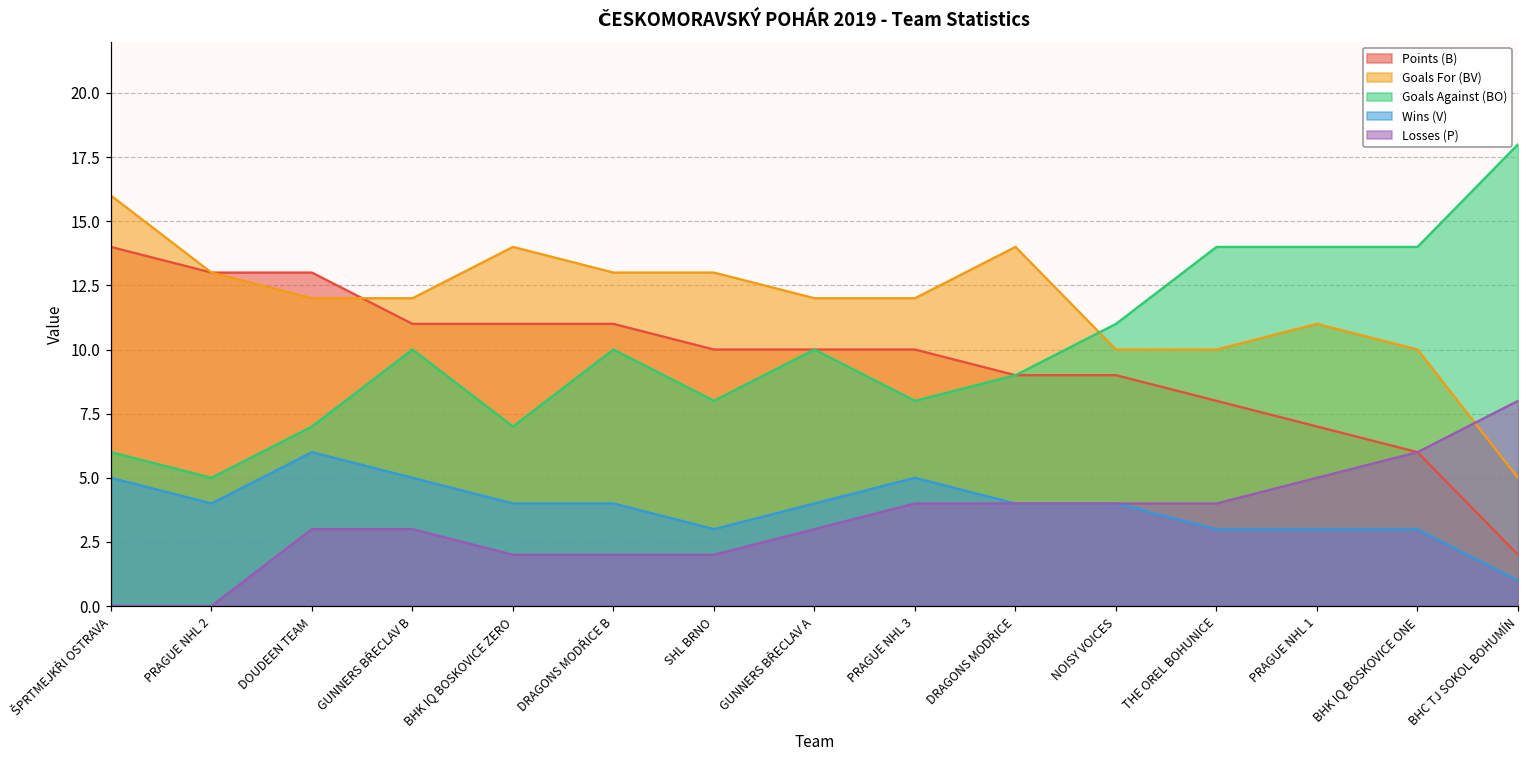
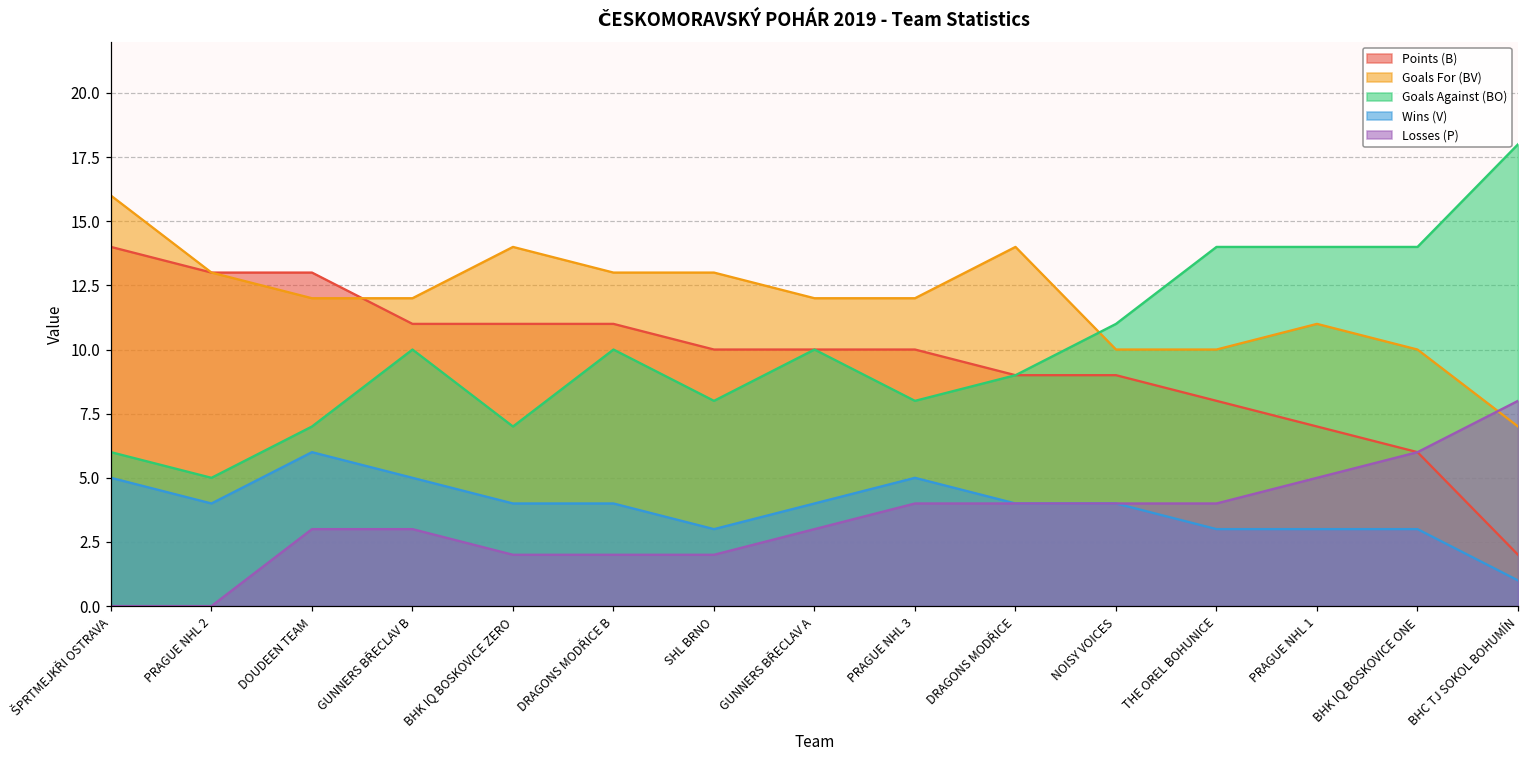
Goals For (BV), BHC TJ SOKOL BOHUMÍN: 5 -> 7
